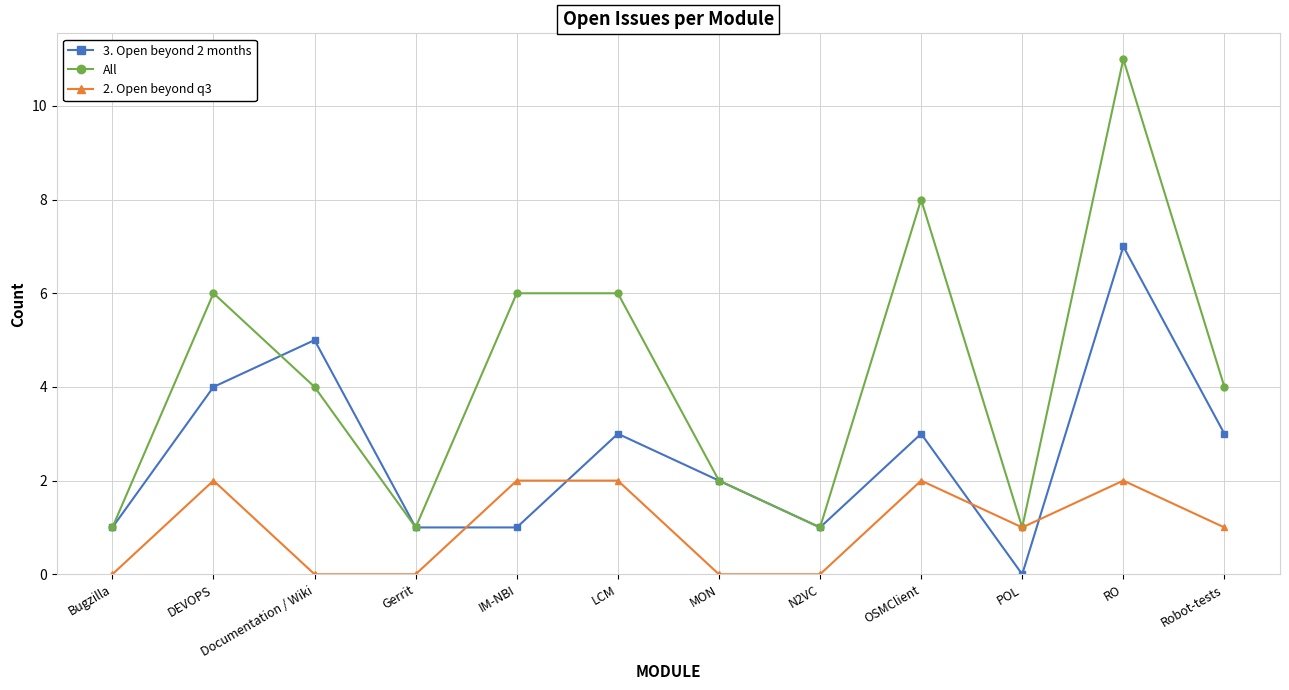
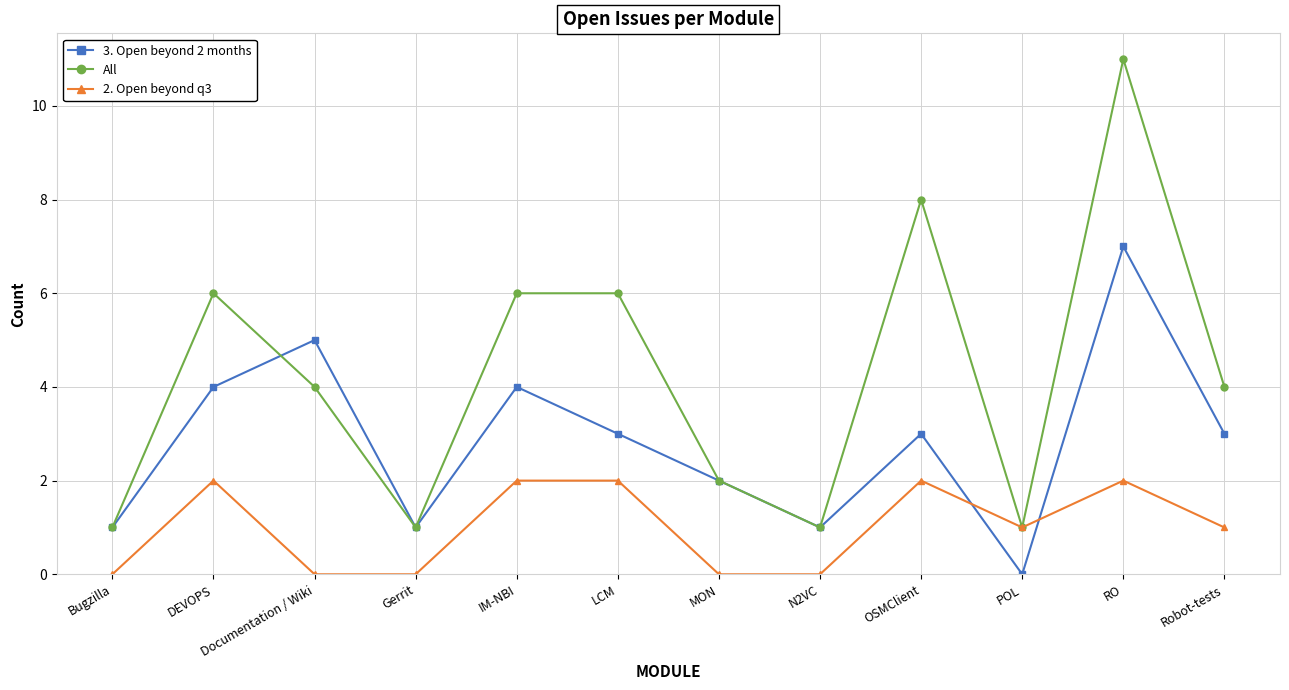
3. Open beyond 2 months, IM-NBI: 1 -> 4
